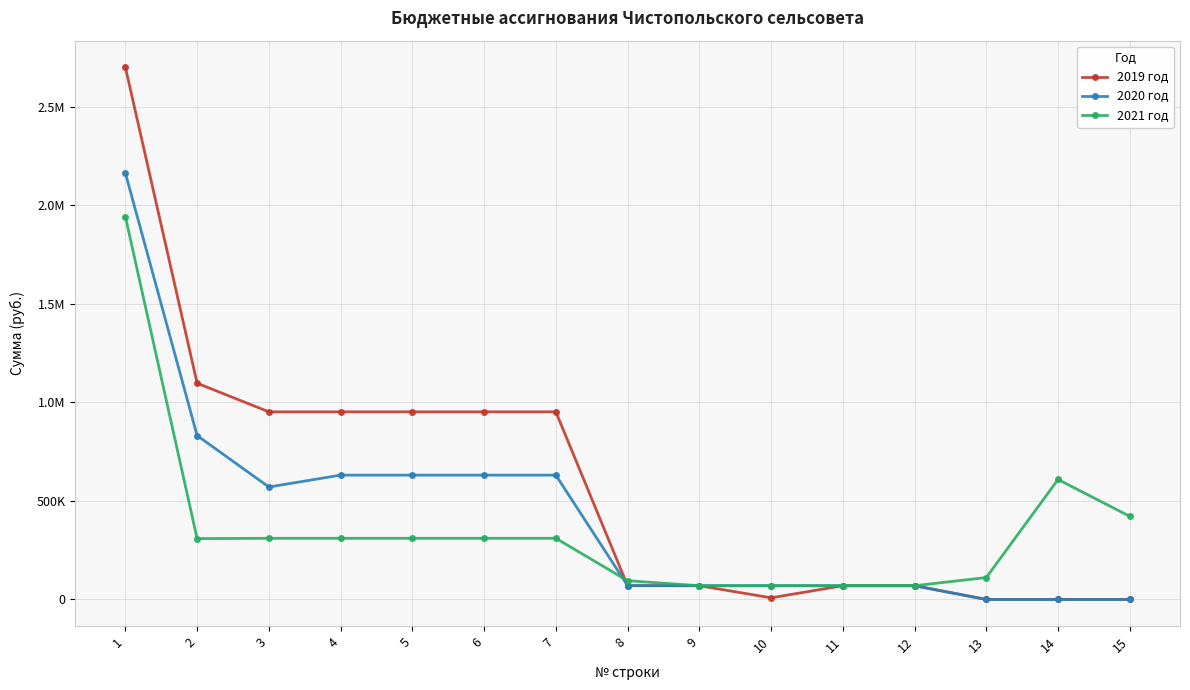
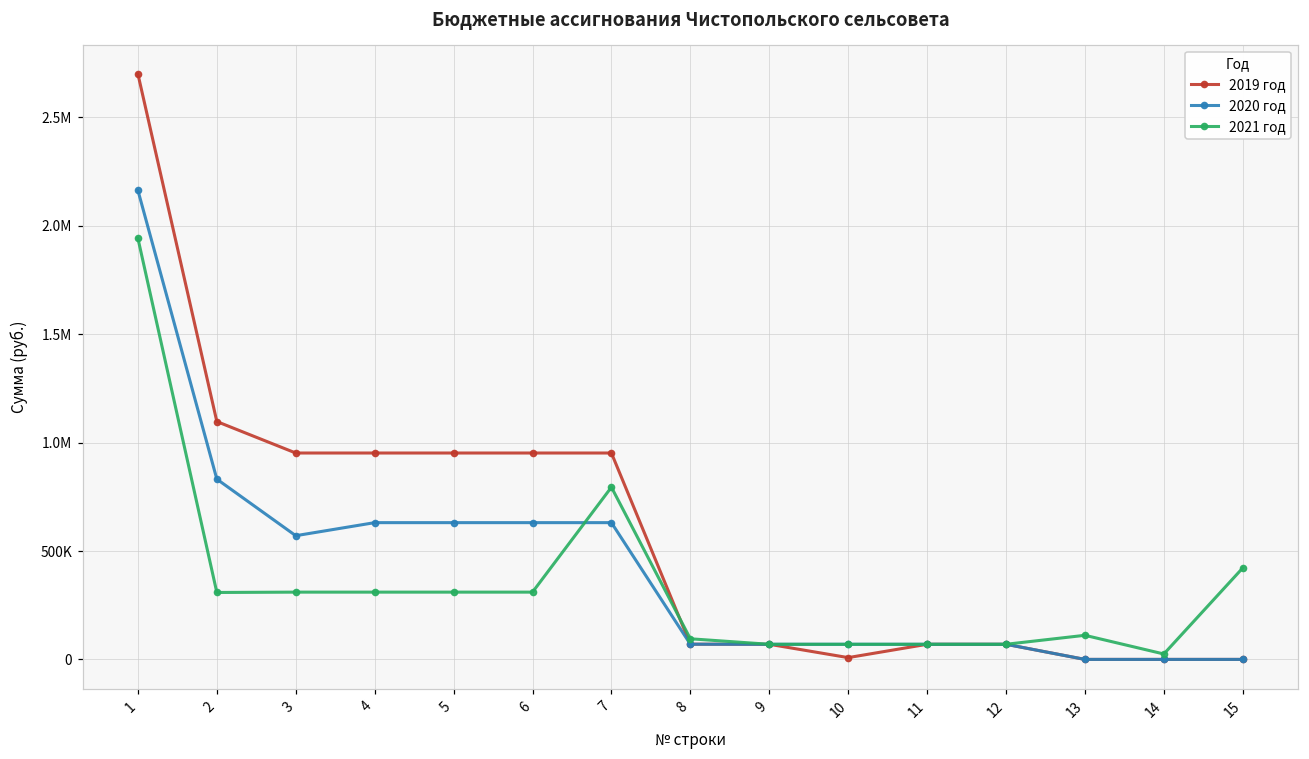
2021 год, 7: 310000 -> 790000
2021 год, 14: 610000 -> 30000
